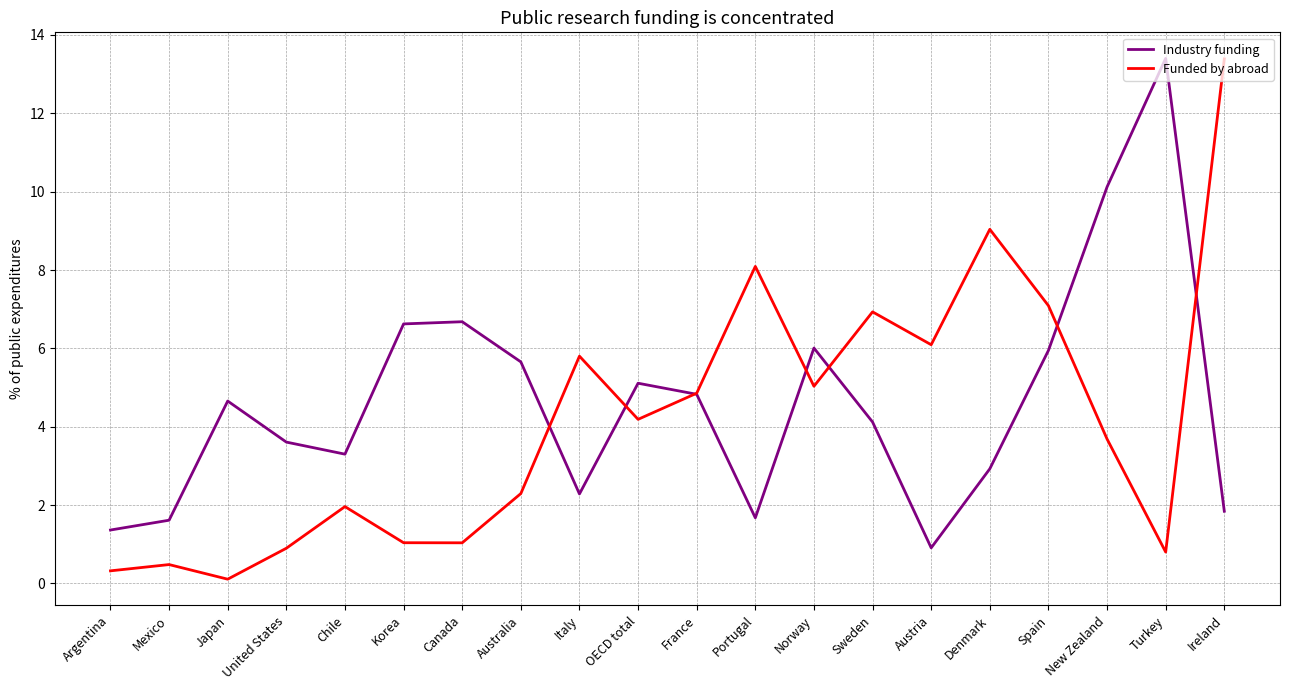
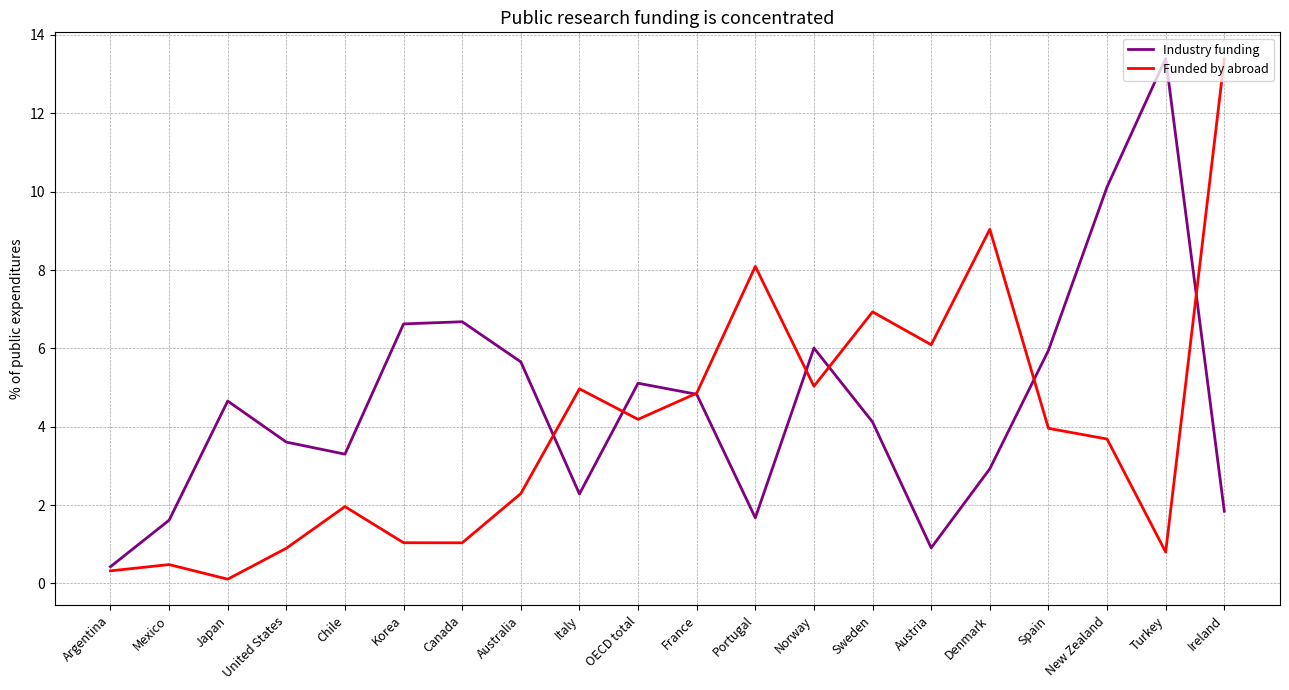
Industry funding, Argentina: 1.4 -> 0.4
Funded by abroad, Italy: 5.8 -> 5.0
Funded by abroad, Spain: 7.1 -> 4.0
